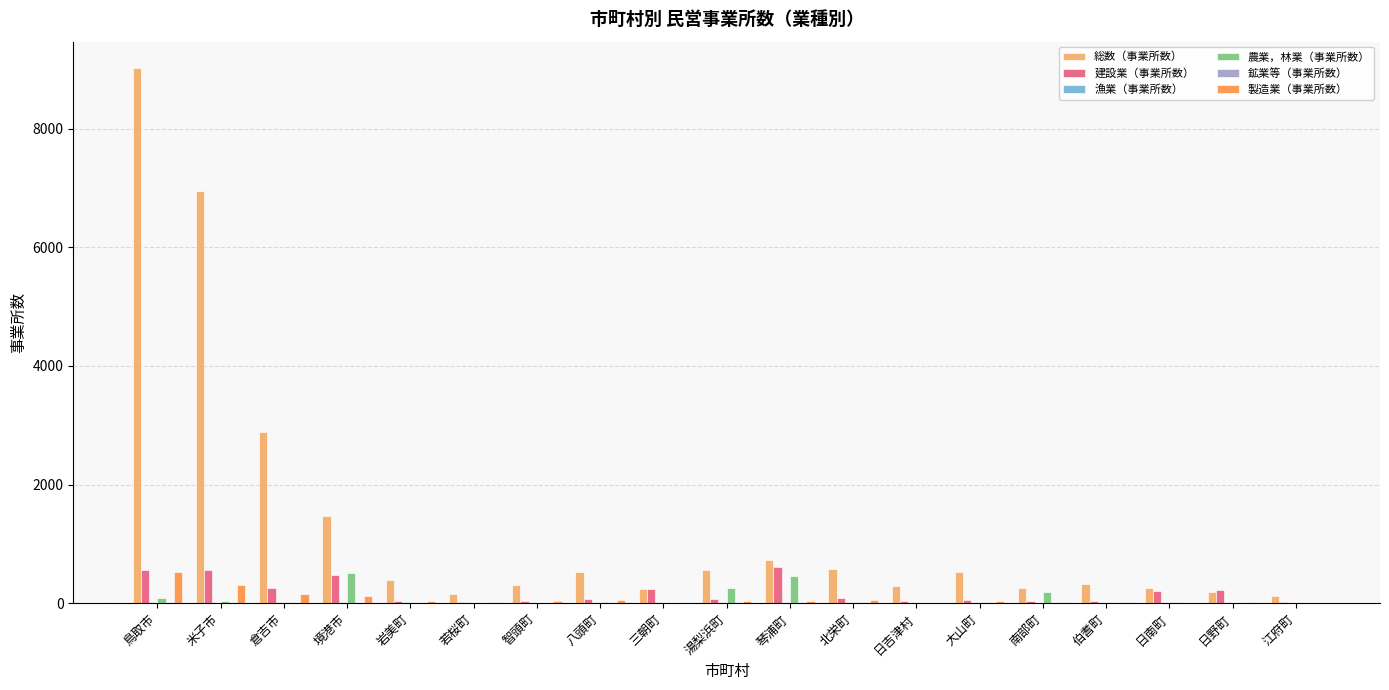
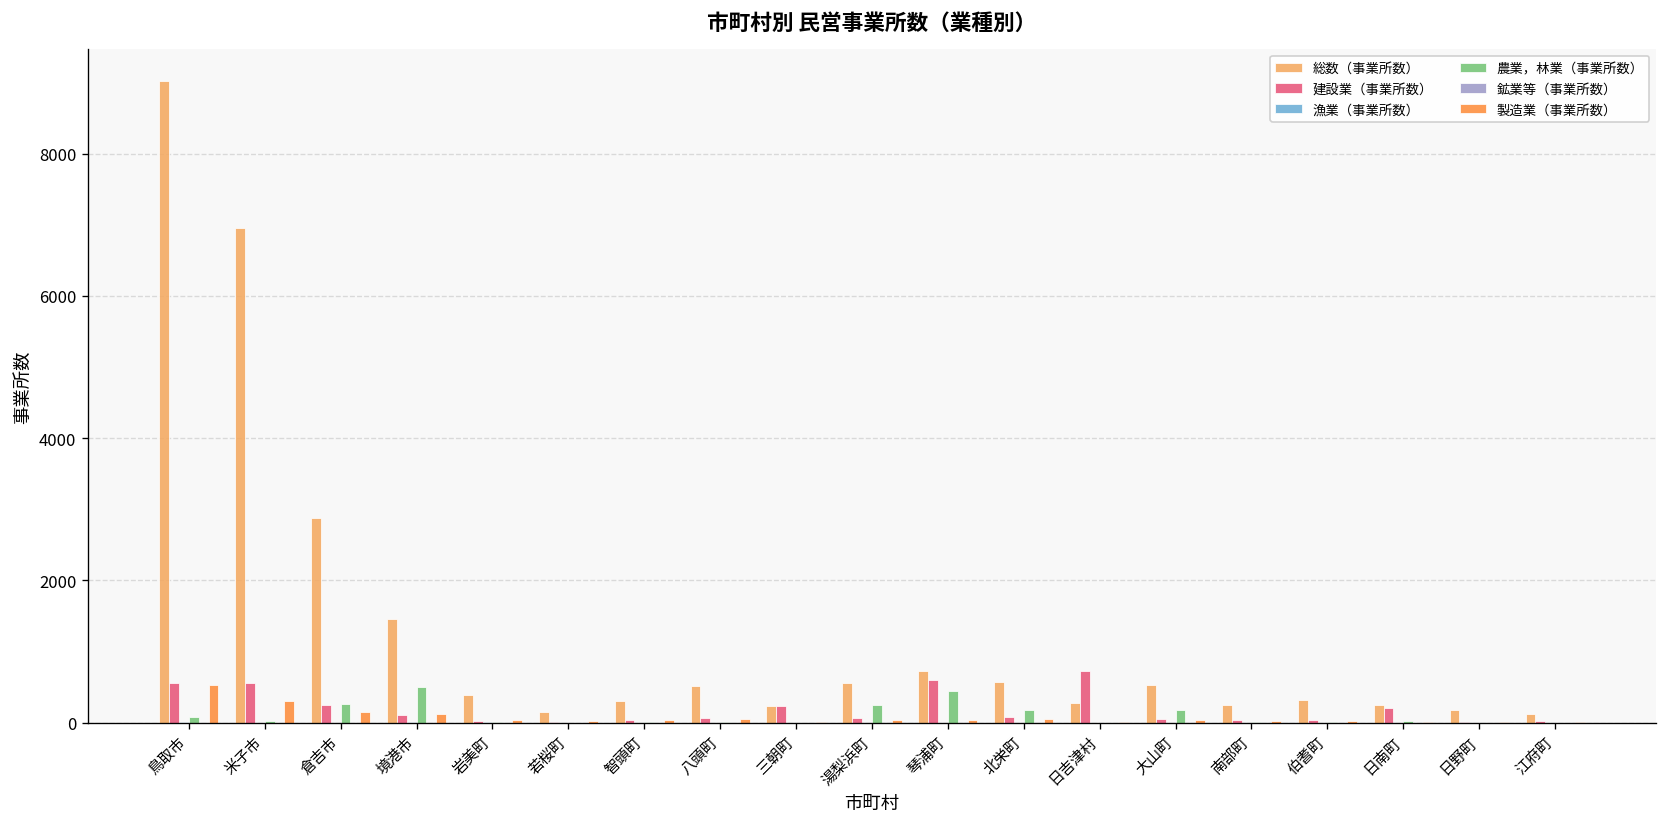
農業，林業（事業所数）, 倉吉市: 0 -> 300
建設業（事業所数）, 境港市: 500 -> 100
農業，林業（事業所数）, 北栄町: 0 -> 200
建設業（事業所数）, 日吉津村: 0 -> 700
農業，林業（事業所数）, 大山町: 0 -> 200
農業，林業（事業所数）, 南部町: 200 -> 0
建設業（事業所数）, 日野町: 200 -> 0
